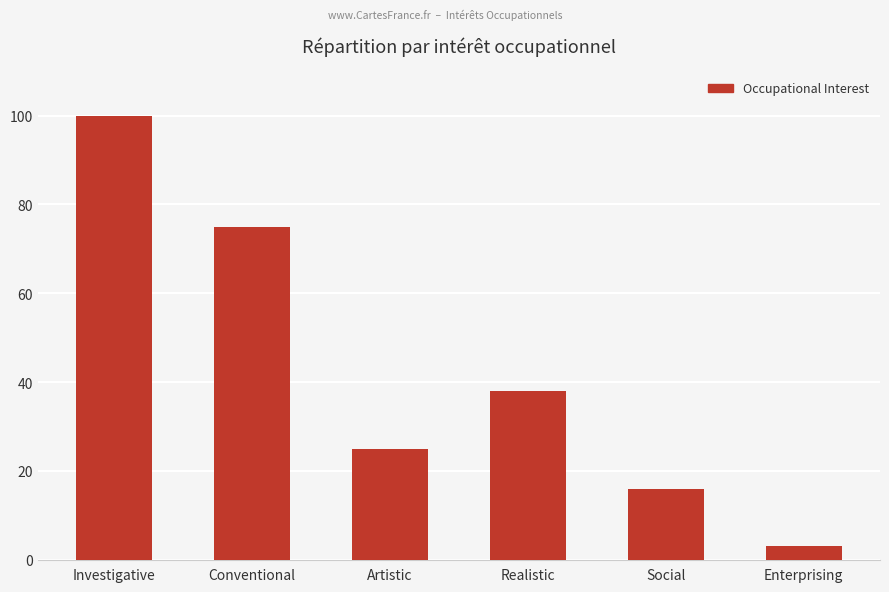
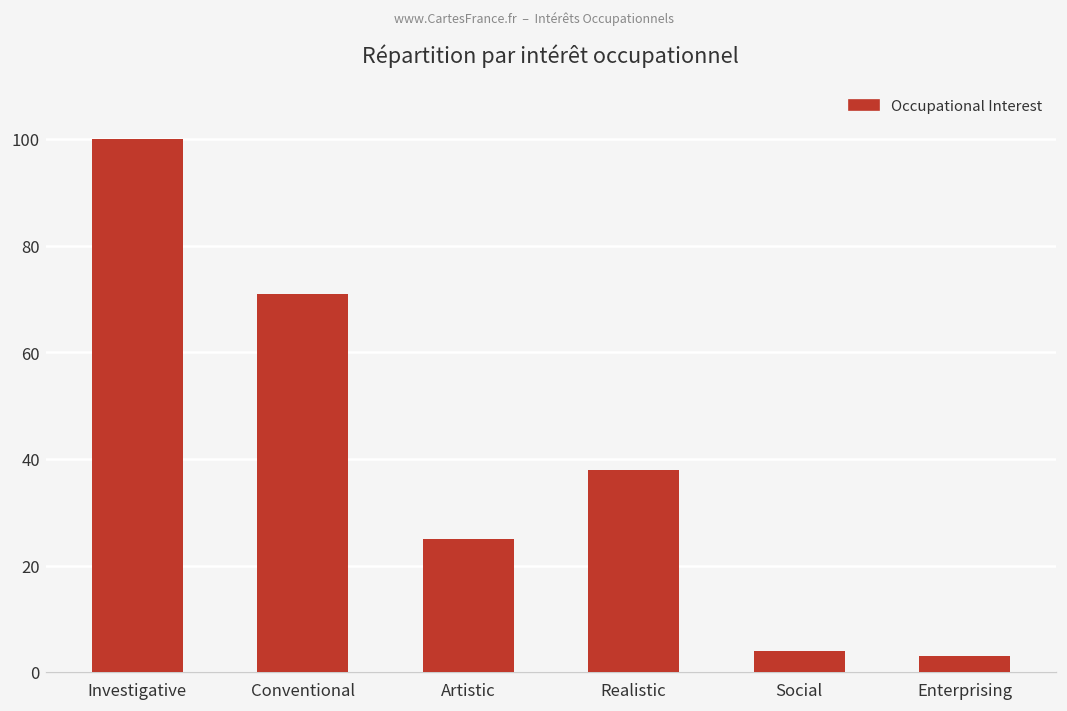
Conventional: 75 -> 71
Social: 16 -> 4
